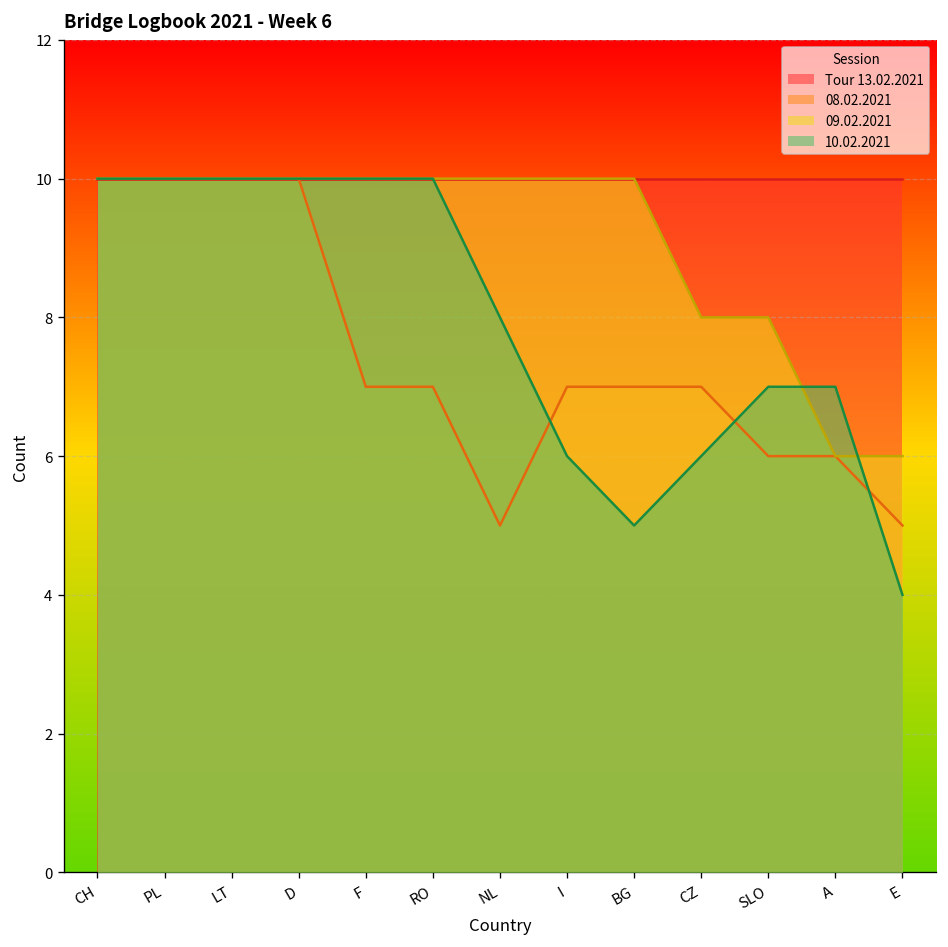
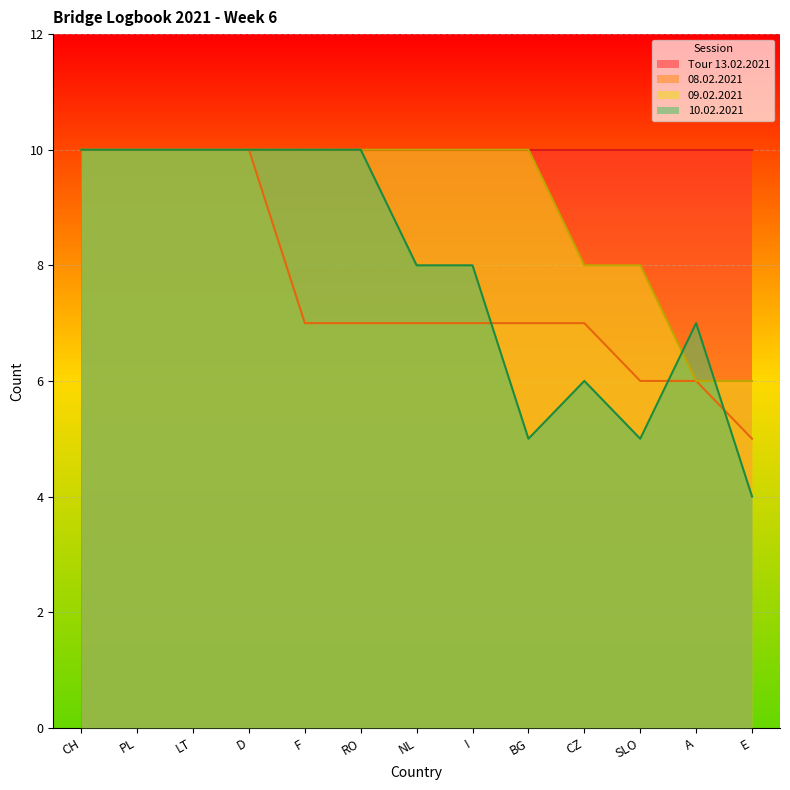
08.02.2021, NL: 5 -> 7
10.02.2021, I: 6 -> 8
10.02.2021, SLO: 7 -> 5
